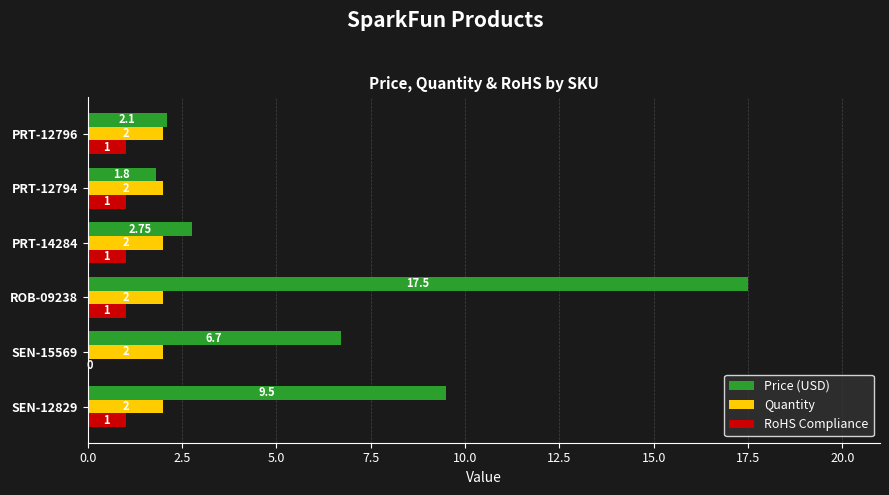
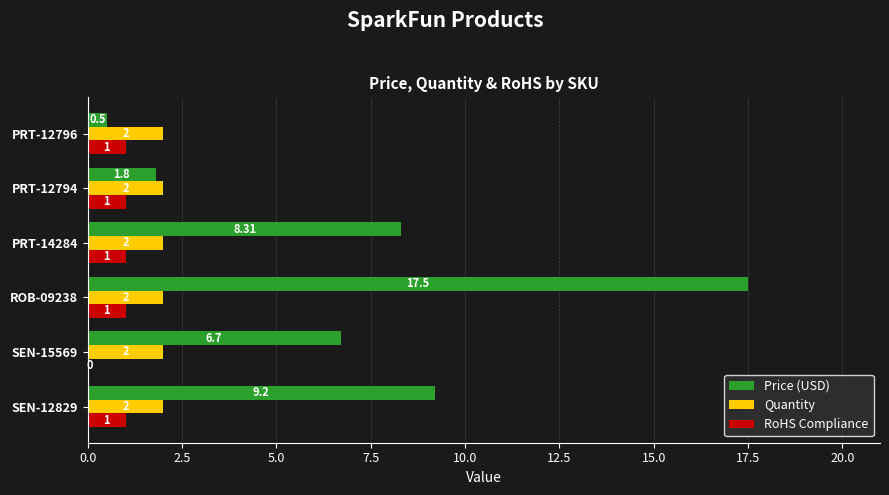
Price (USD), PRT-12796: 2.1 -> 0.5
Price (USD), PRT-14284: 2.75 -> 8.31
Price (USD), SEN-12829: 9.5 -> 9.2
